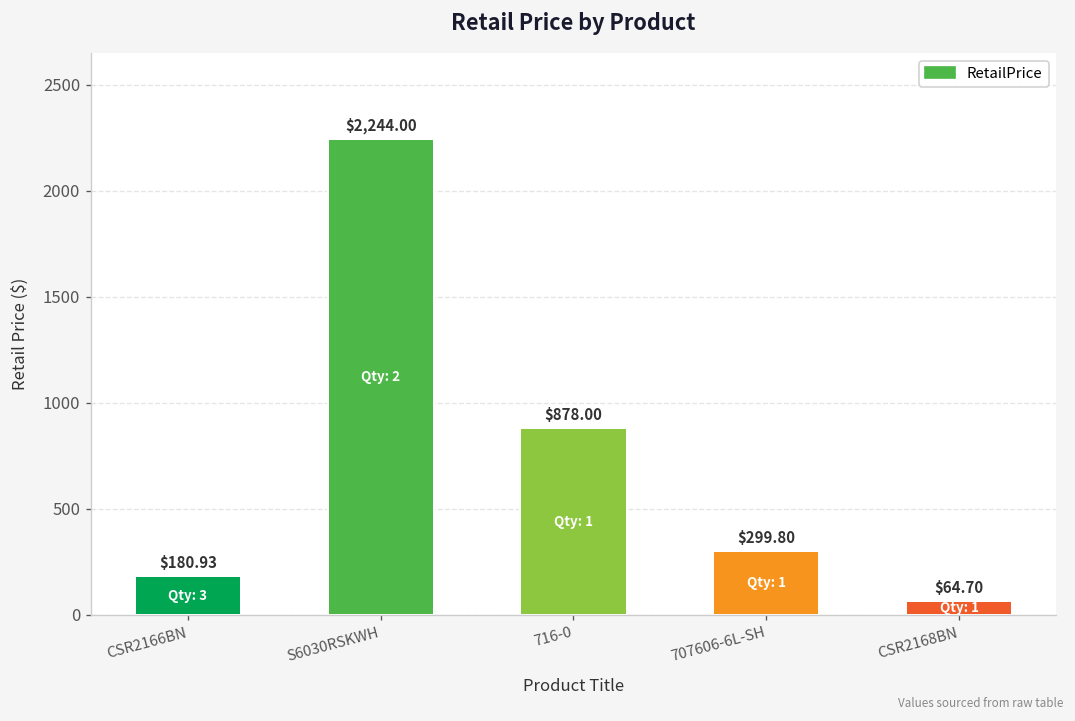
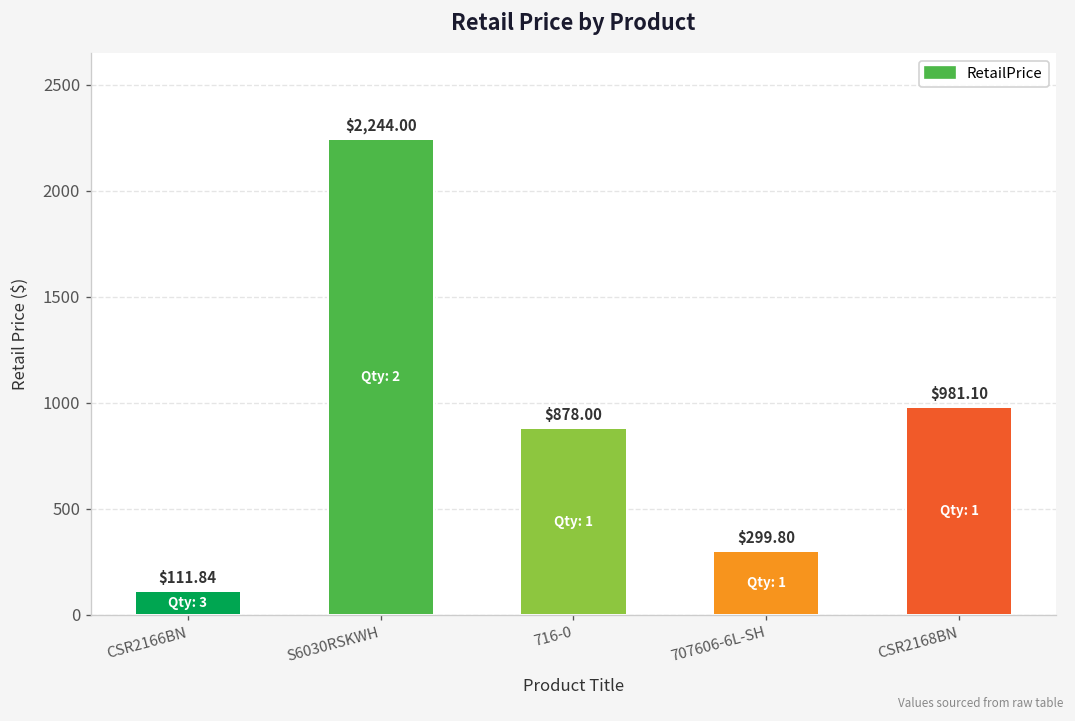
CSR2166BN: $180.93 -> $111.84
CSR2168BN: $64.70 -> $981.10
